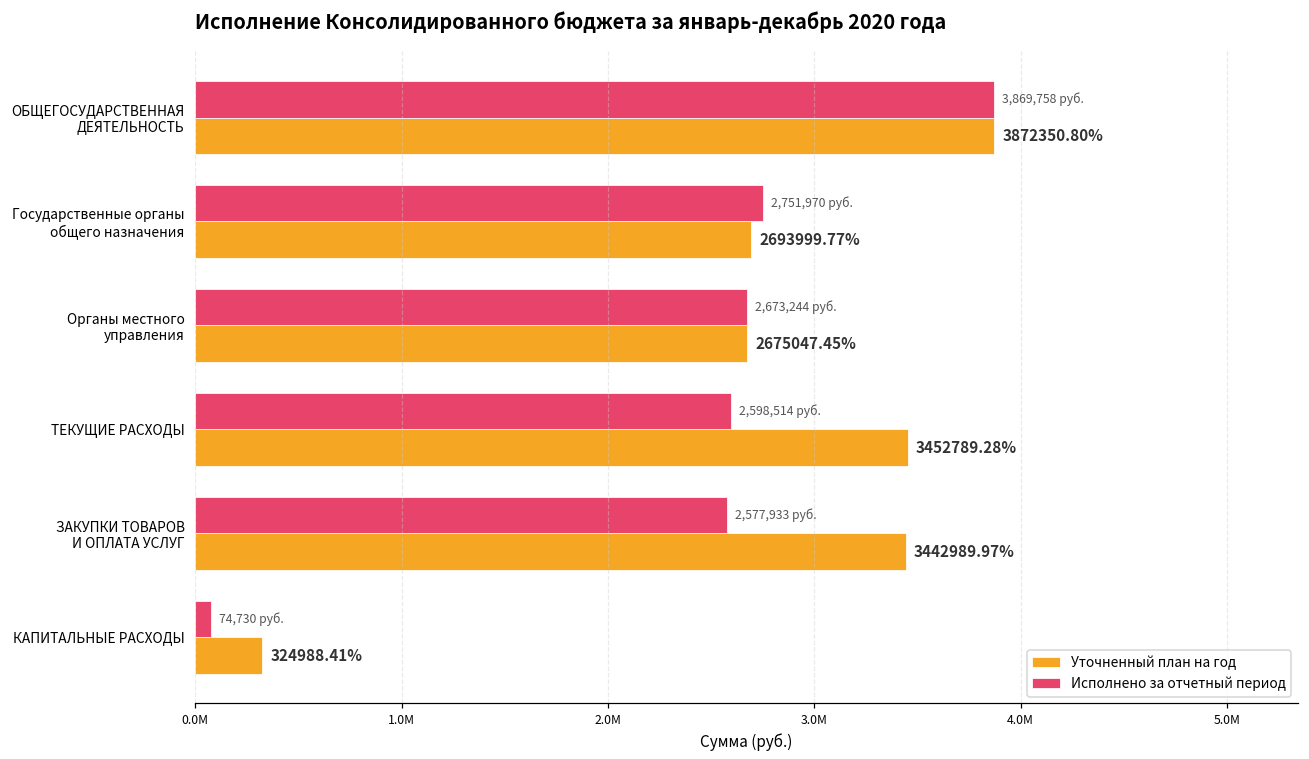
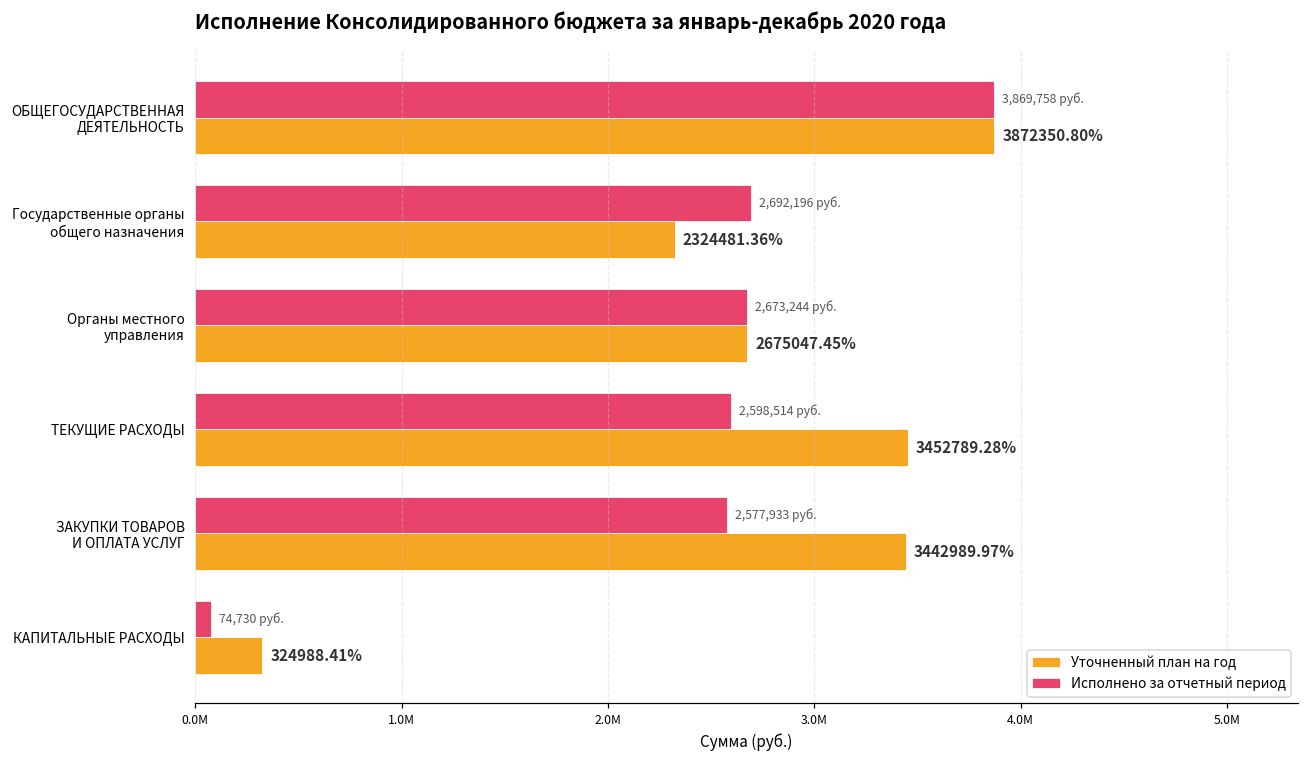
Исполнено за отчетный период, Государственные органы общего назначения: 2,751,970 -> 2,692,196
Уточненный план на год, Государственные органы общего назначения: 2693999.77% -> 2324481.36%
